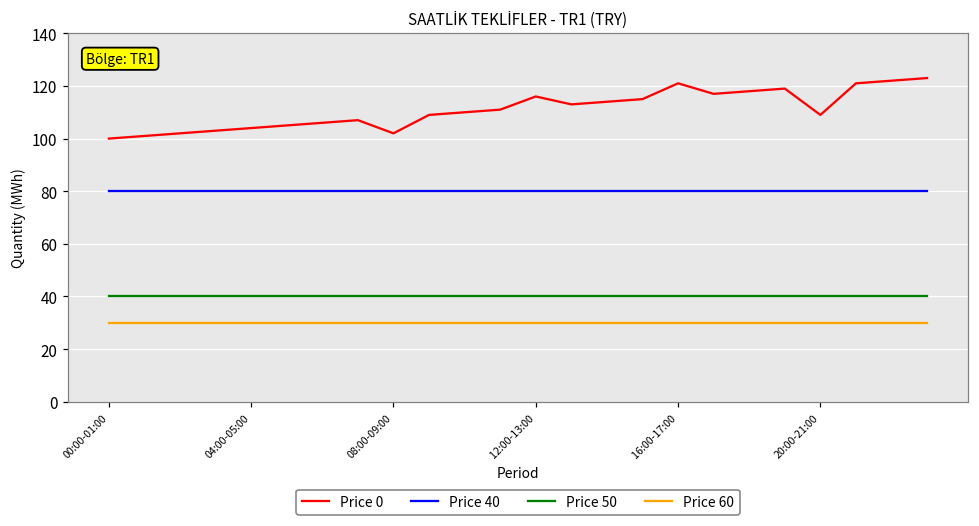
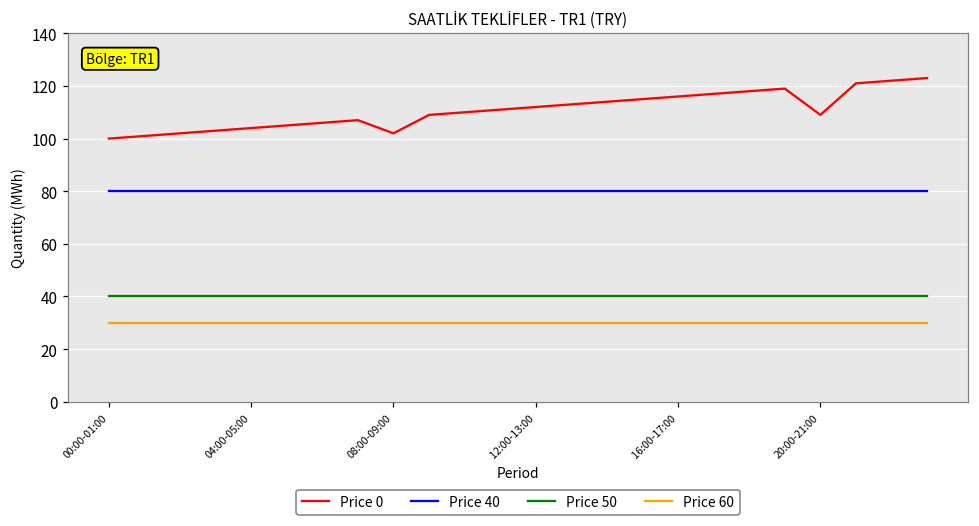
Price 0, 12:00-13:00: 116 -> 112
Price 0, 16:00-17:00: 121 -> 116
